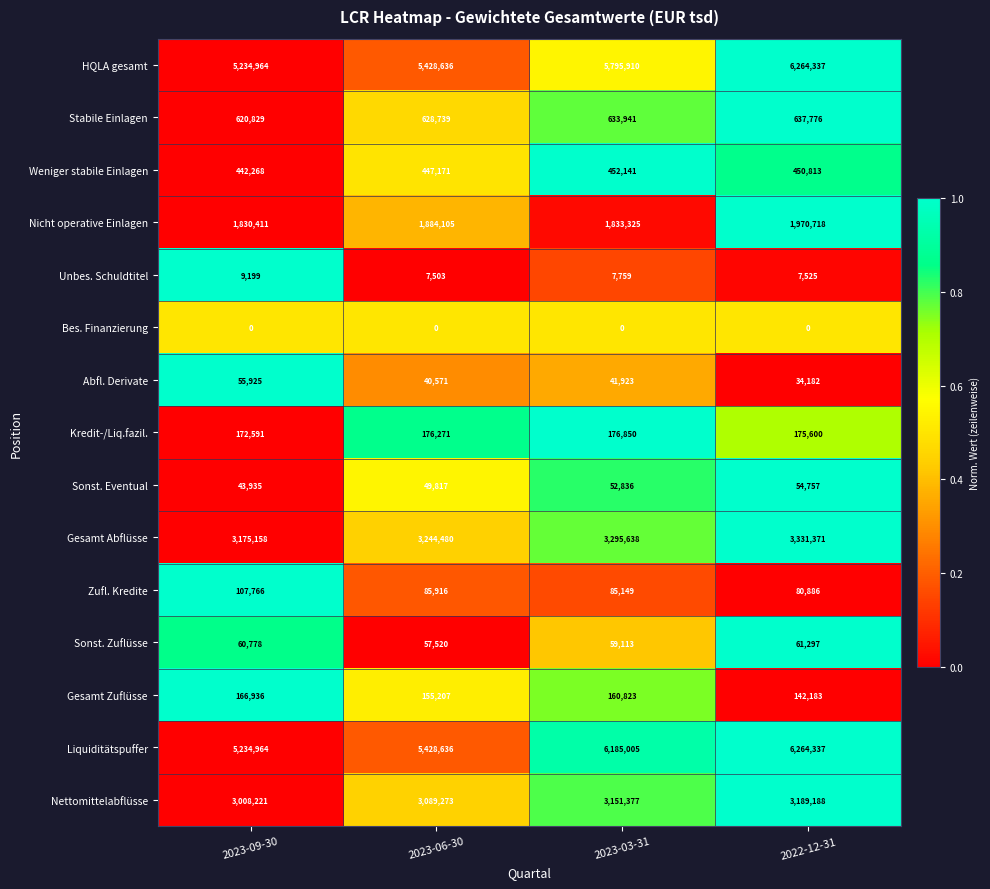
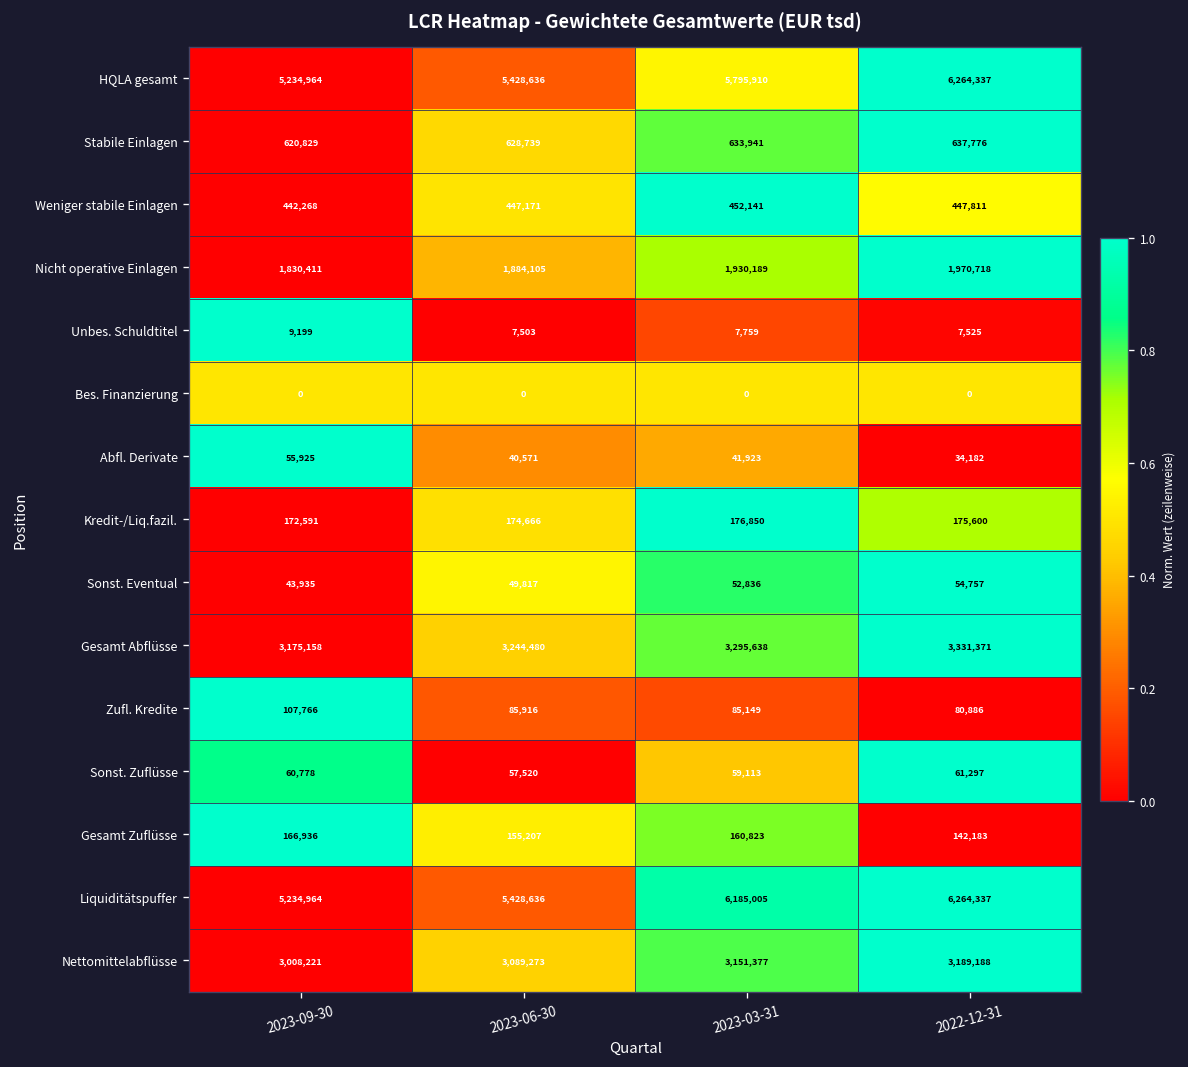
Weniger stabile Einlagen, 2022-12-31: 450,813 -> 447,811
Nicht operative Einlagen, 2023-03-31: 1,833,325 -> 1,930,189
Kredit-/Liq.fazil., 2023-06-30: 176,271 -> 174,666
